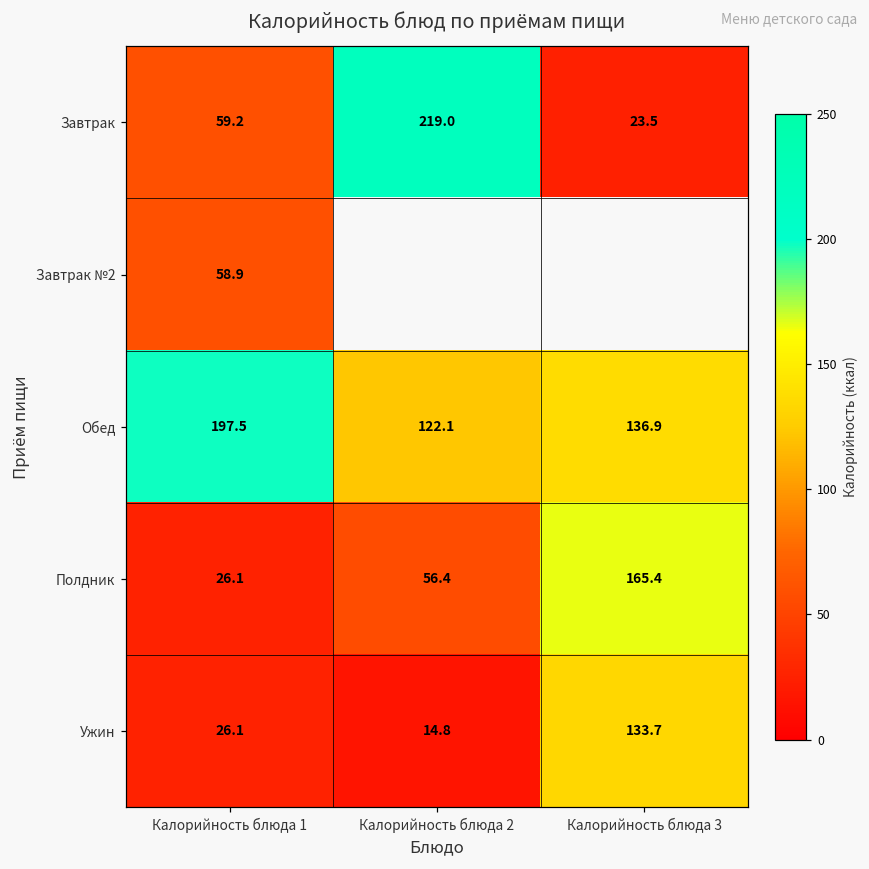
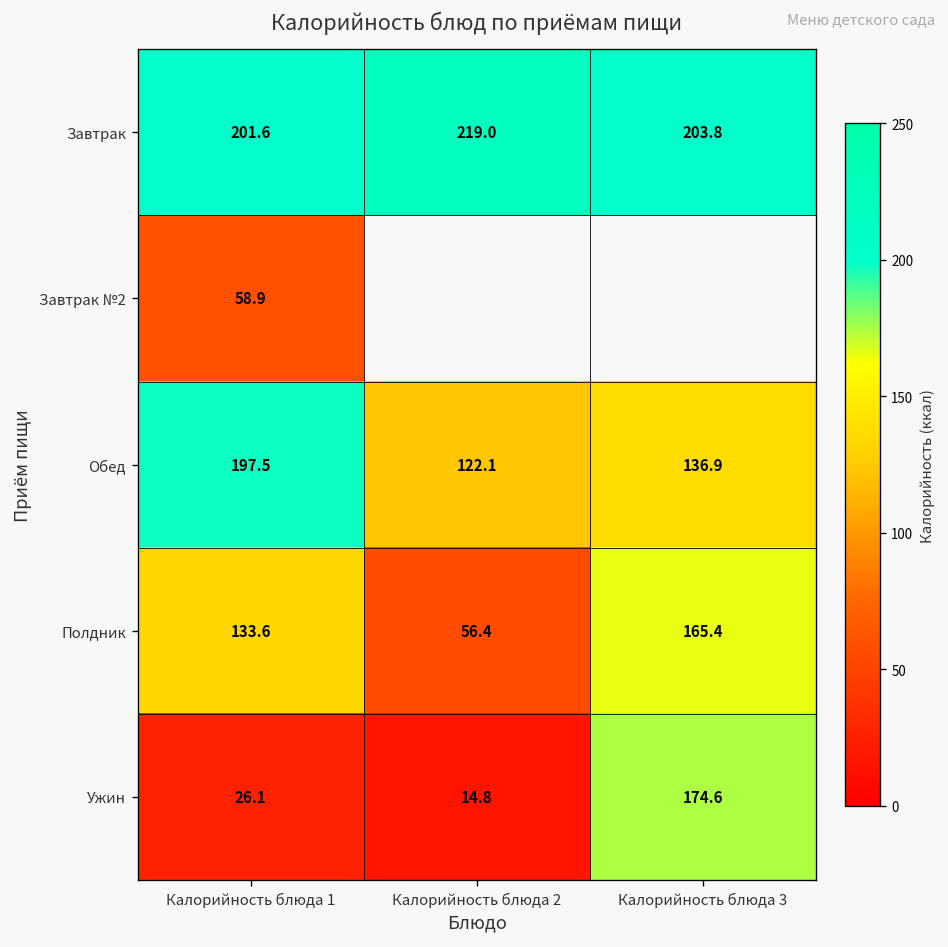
Завтрак, Калорийность блюда 1: 59.2 -> 201.6
Завтрак, Калорийность блюда 3: 23.5 -> 203.8
Полдник, Калорийность блюда 1: 26.1 -> 133.6
Ужин, Калорийность блюда 3: 133.7 -> 174.6
